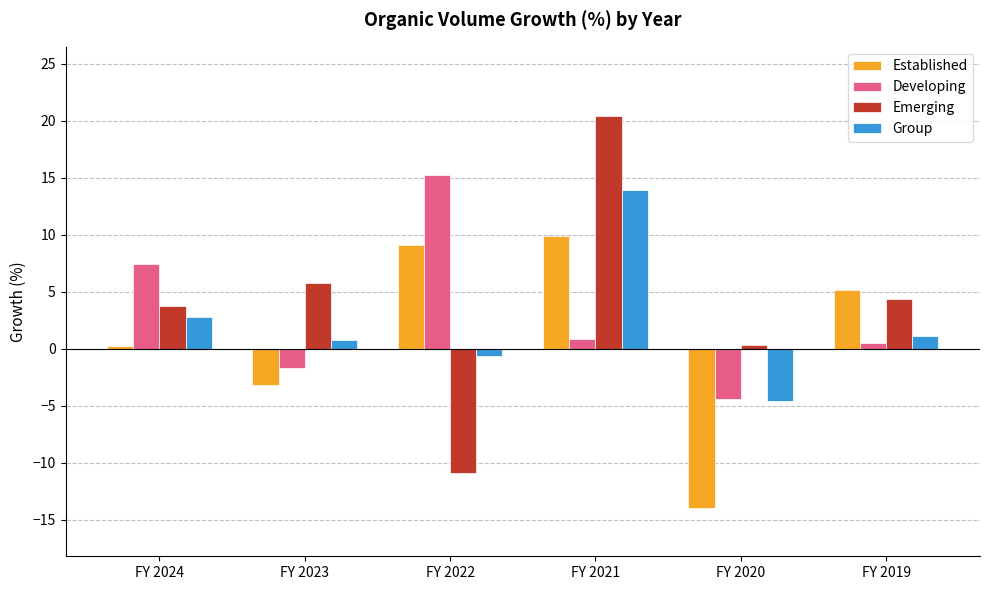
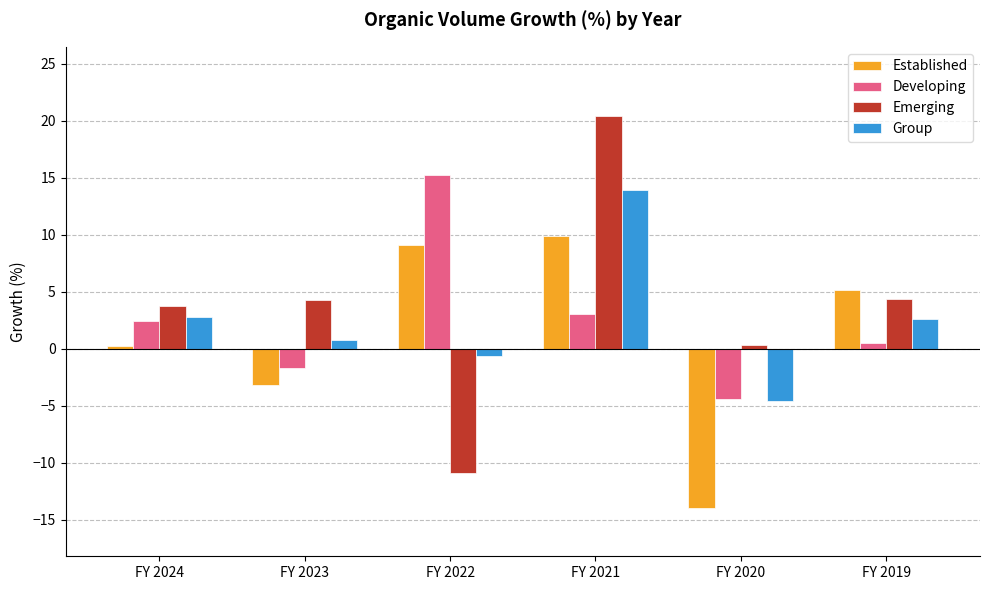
Developing, FY 2024: 7.5 -> 2.5
Emerging, FY 2023: 5.8 -> 4.3
Developing, FY 2021: 0.8 -> 3.0
Group, FY 2019: 1.1 -> 2.6
